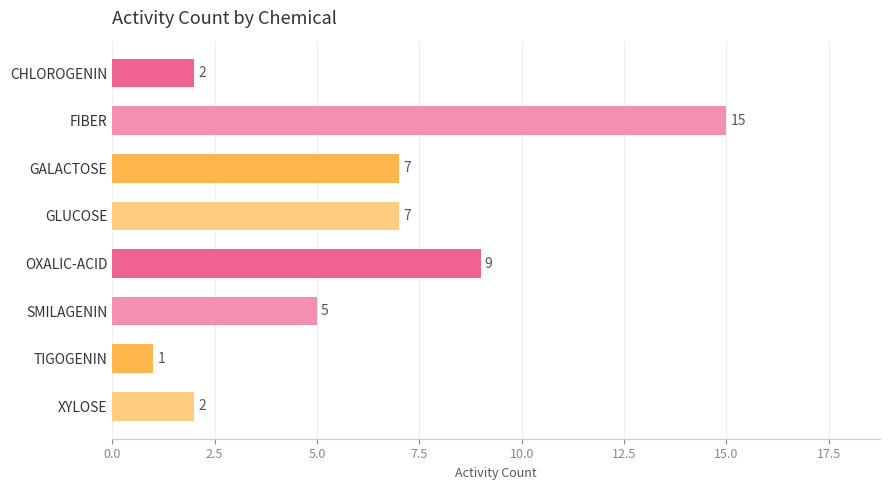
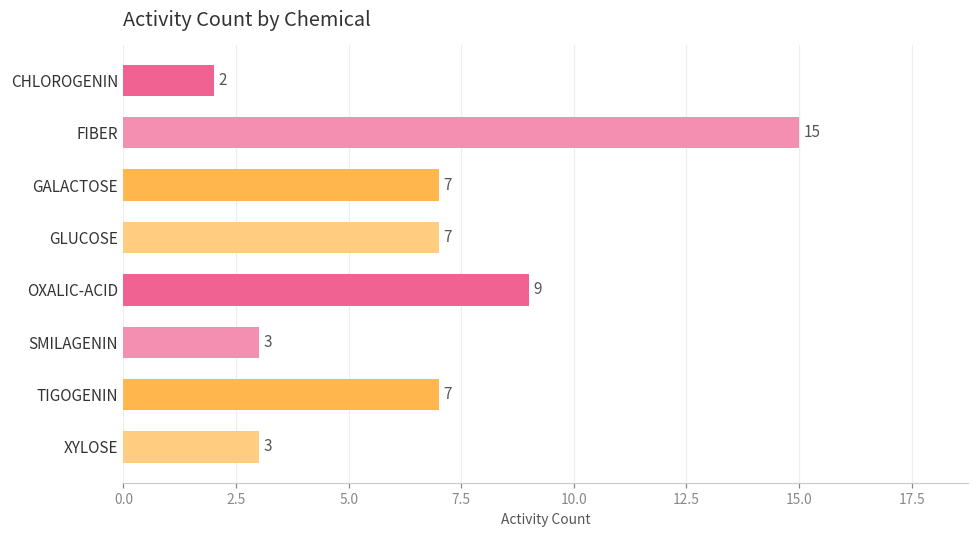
SMILAGENIN: 5 -> 3
TIGOGENIN: 1 -> 7
XYLOSE: 2 -> 3
